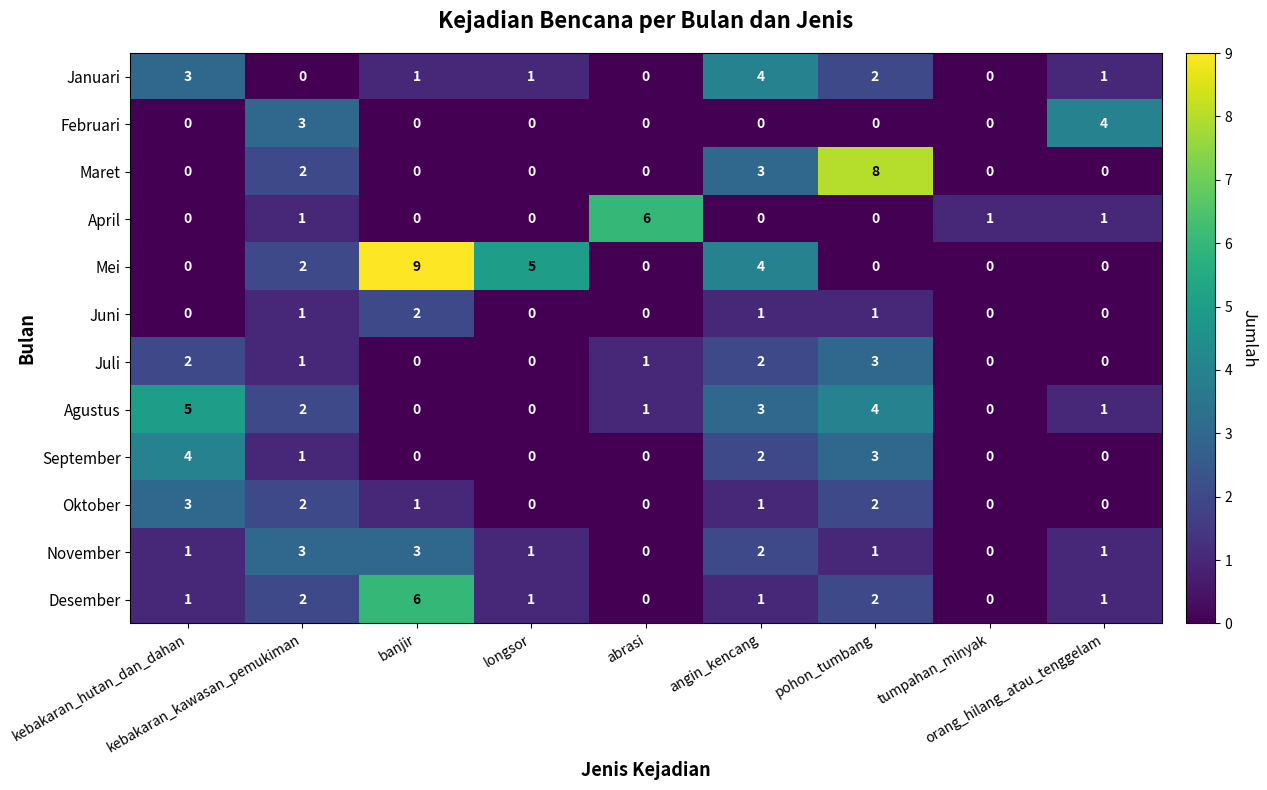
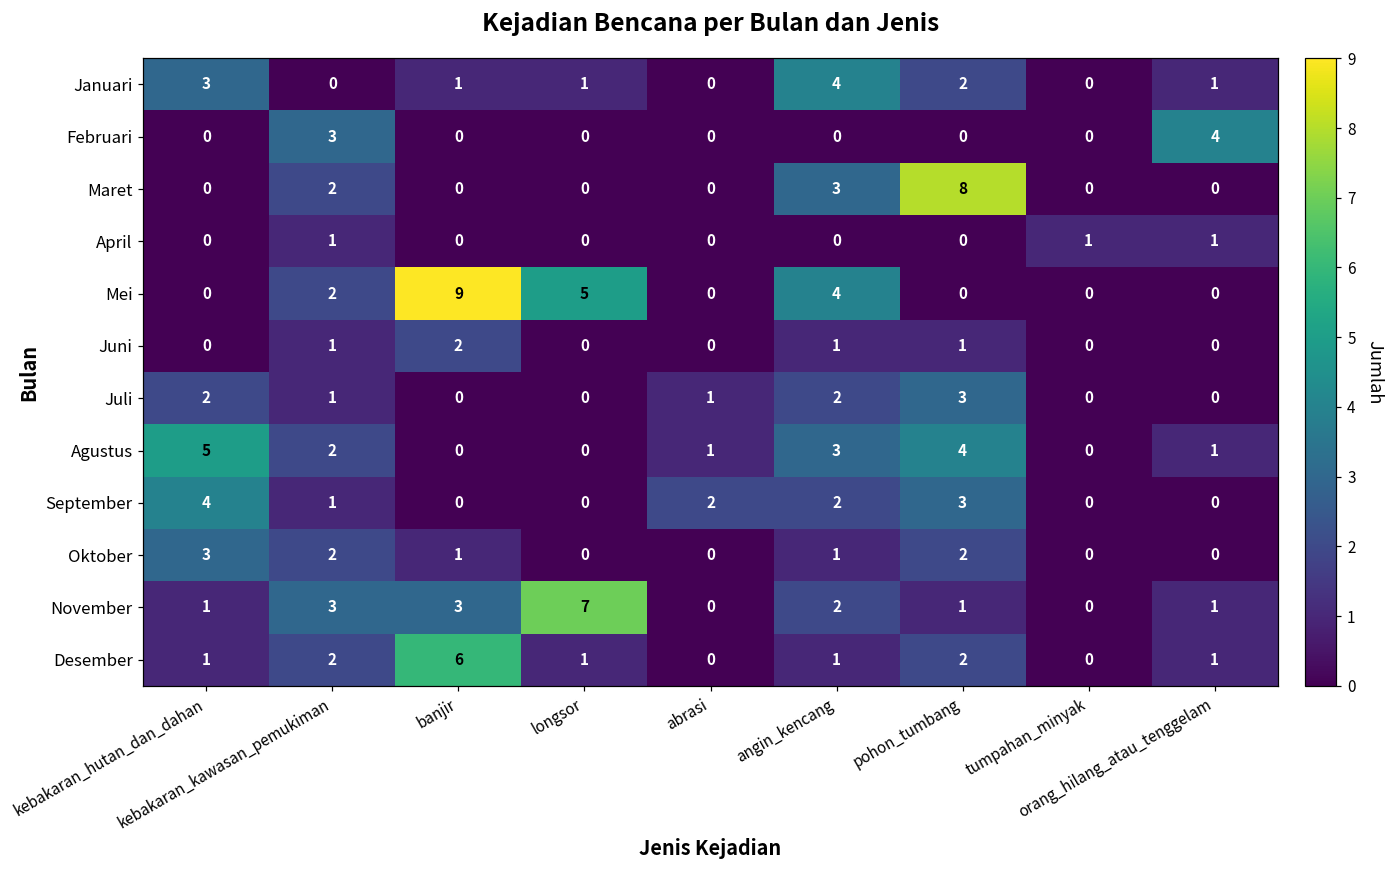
April, abrasi: 6 -> 0
September, abrasi: 0 -> 2
November, longsor: 1 -> 7
